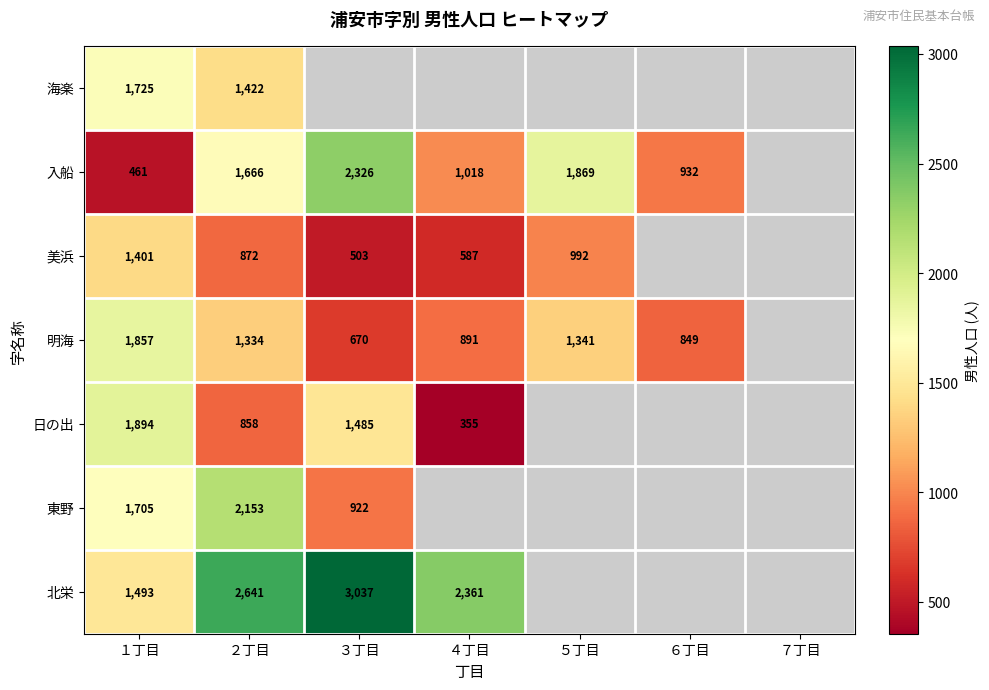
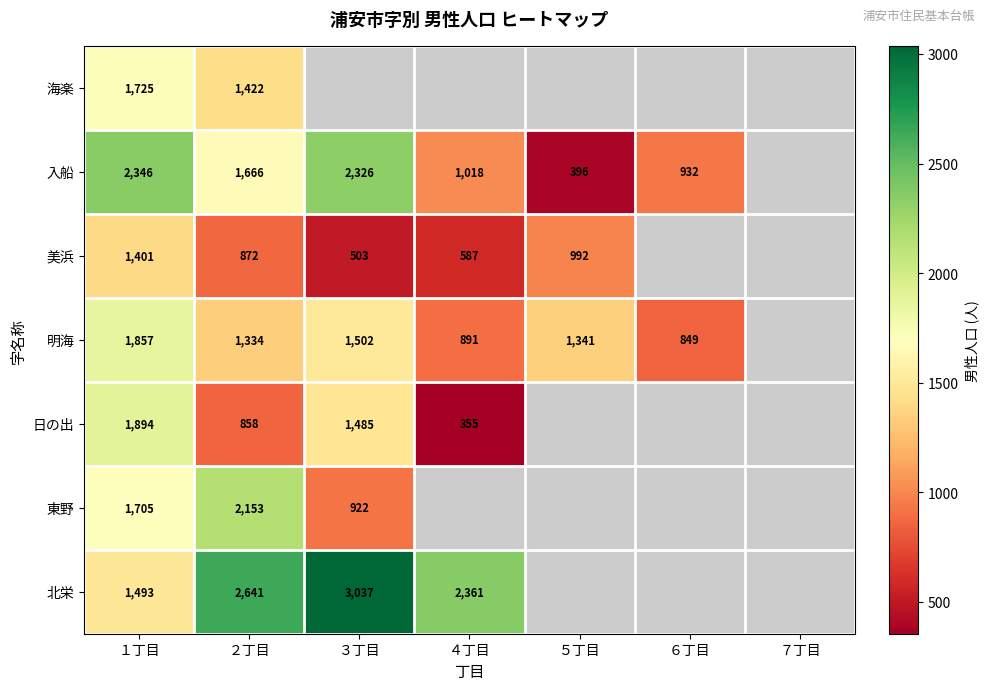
入船, １丁目: 461 -> 2,346
入船, ５丁目: 1,869 -> 396
明海, ３丁目: 670 -> 1,502
